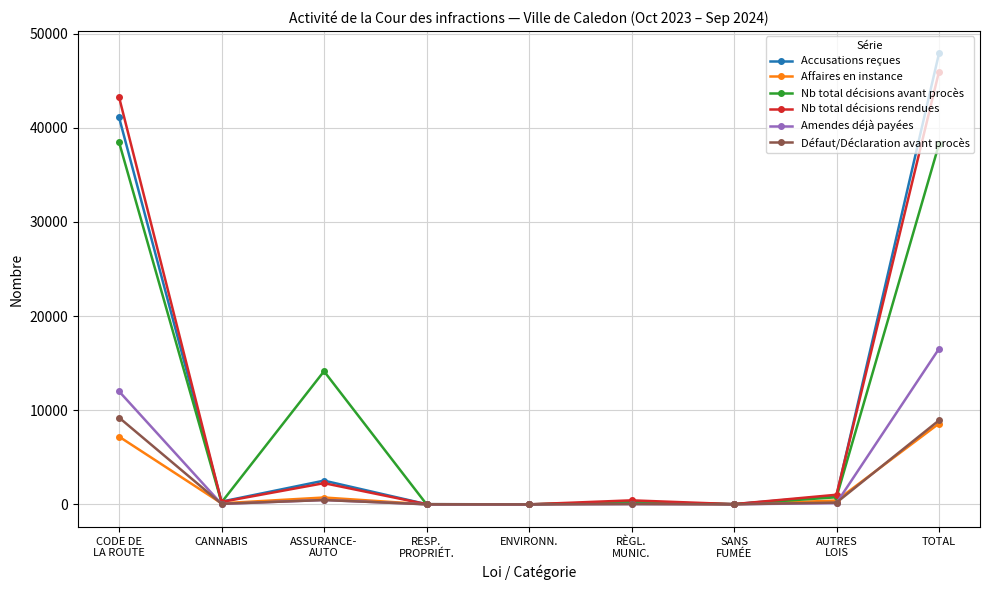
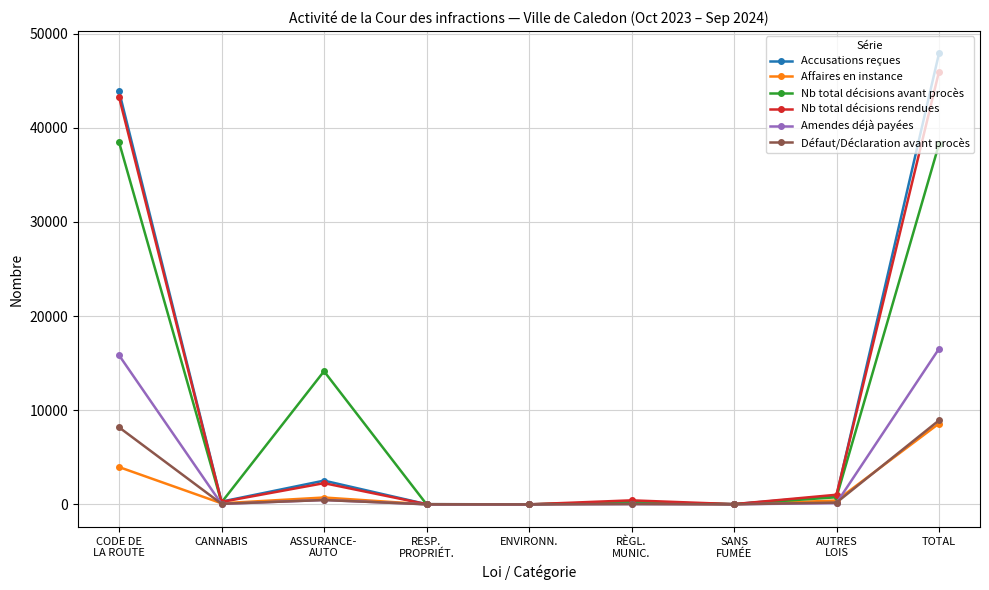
Accusations reçues, CODE DE LA ROUTE: 41000 -> 44000
Affaires en instance, CODE DE LA ROUTE: 7000 -> 4000
Amendes déjà payées, CODE DE LA ROUTE: 12000 -> 16000
Défaut/Déclaration avant procès, CODE DE LA ROUTE: 9000 -> 8000
